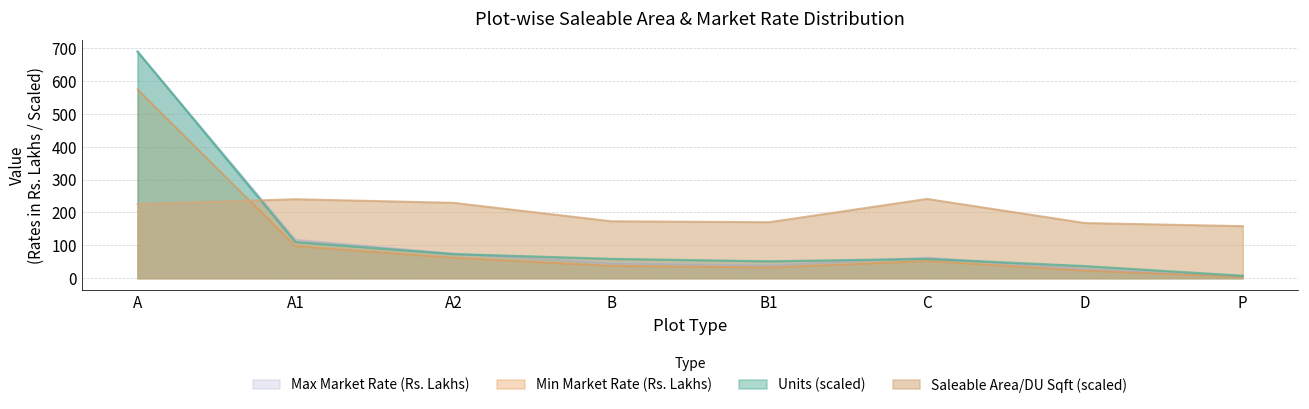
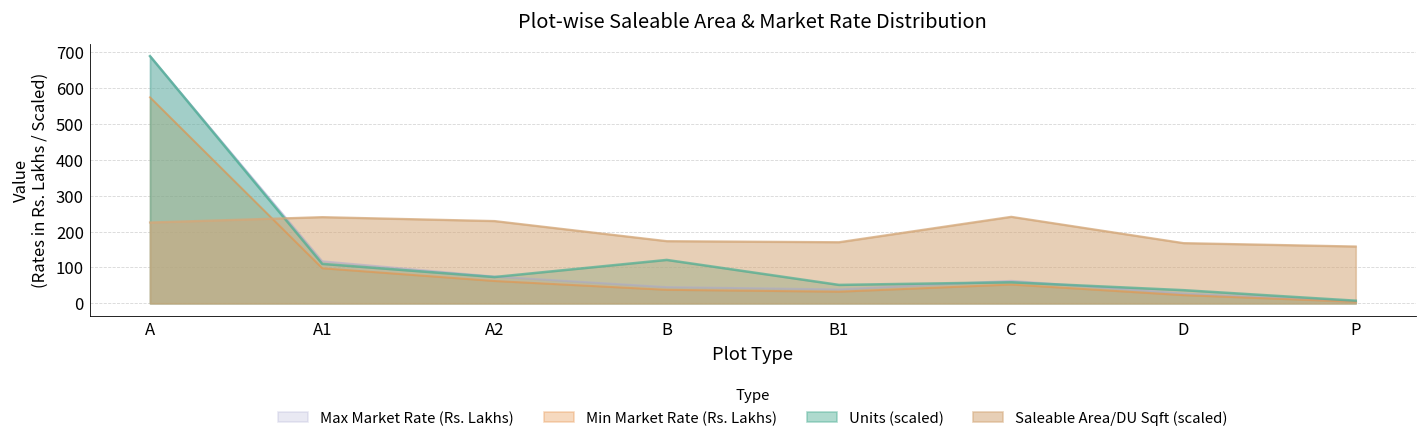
Units (scaled), B: 60 -> 120
